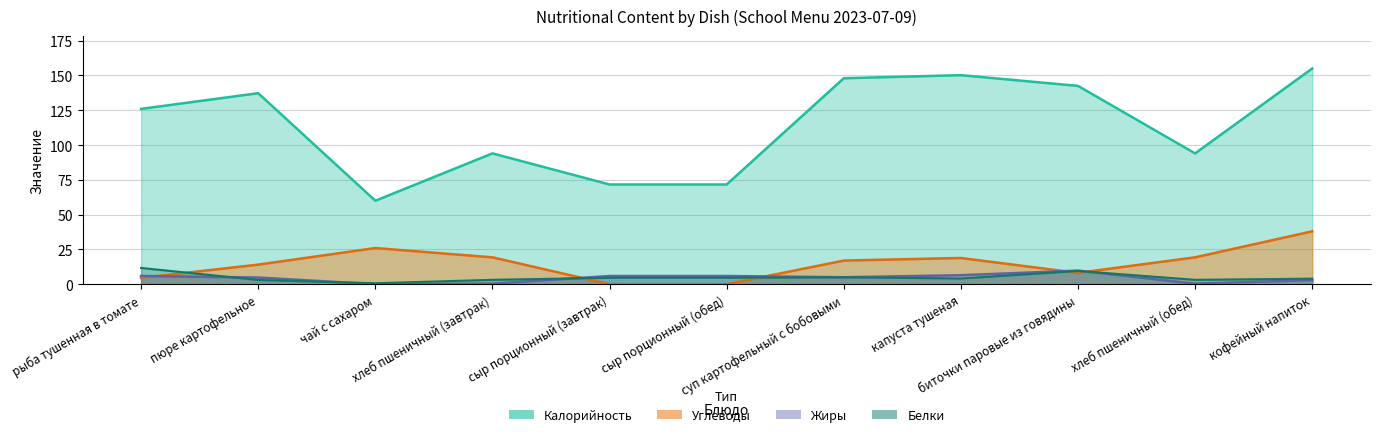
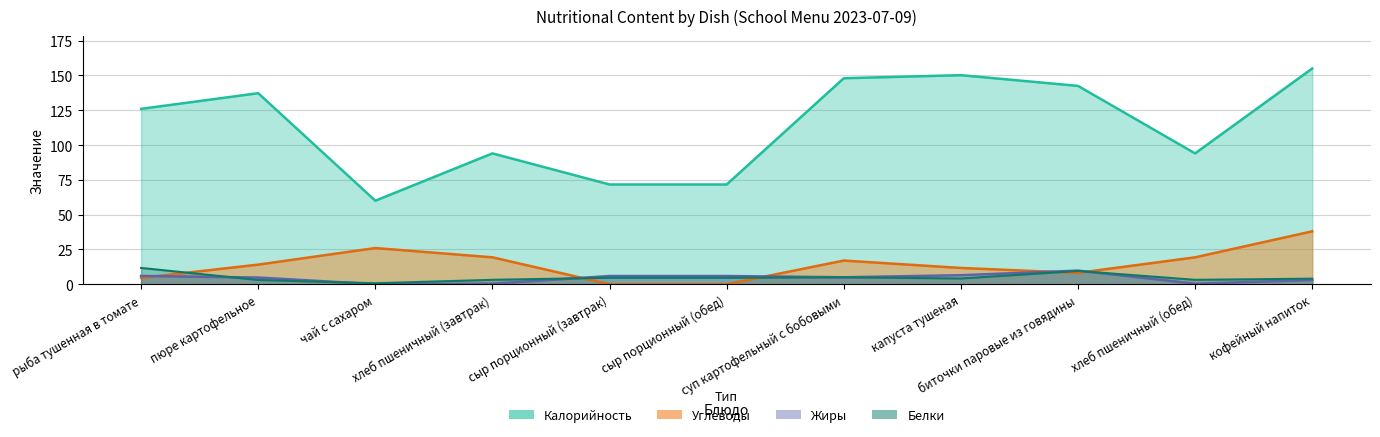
Углеводы, капуста тушеная: 19 -> 12
